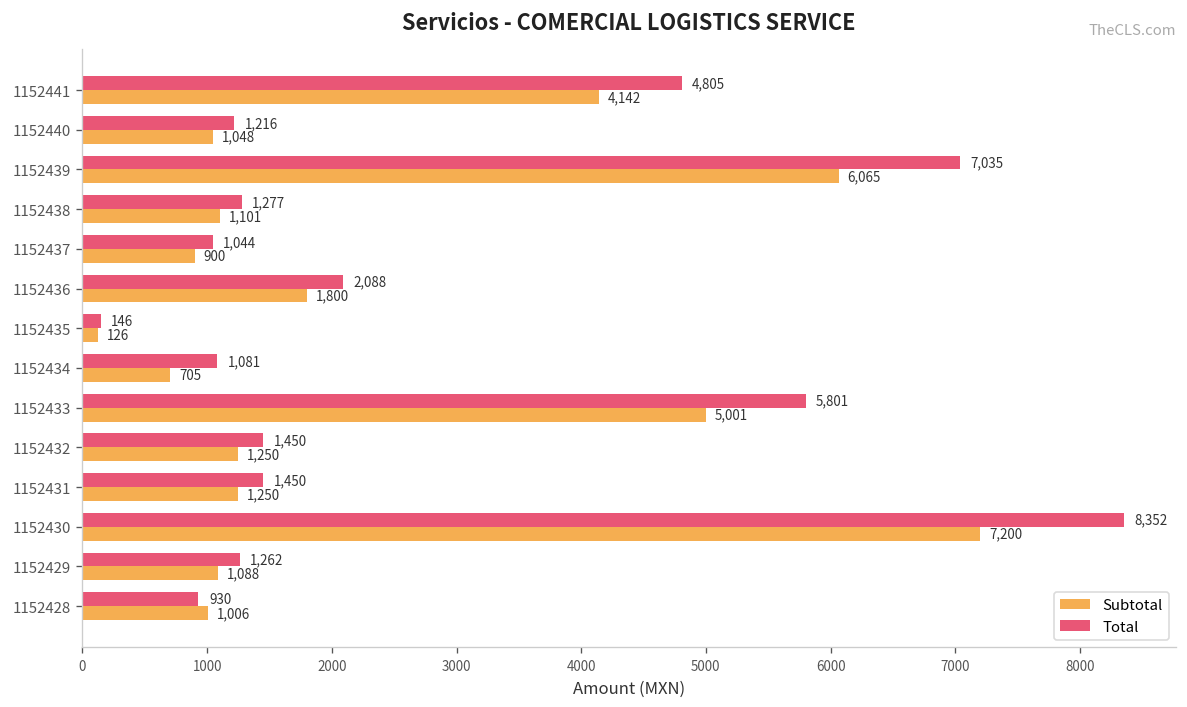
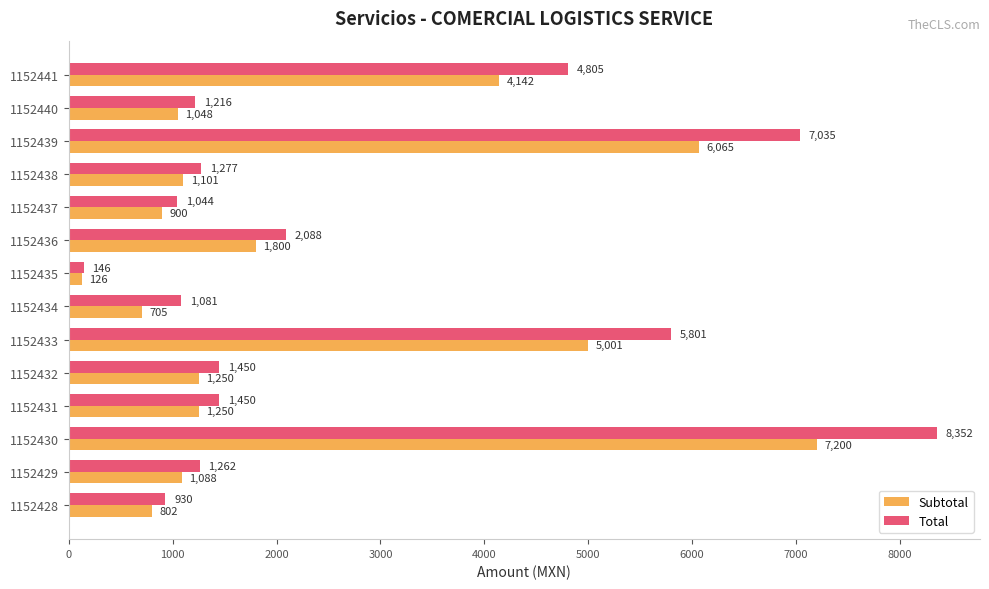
Subtotal, 1152428: 1,006 -> 802
